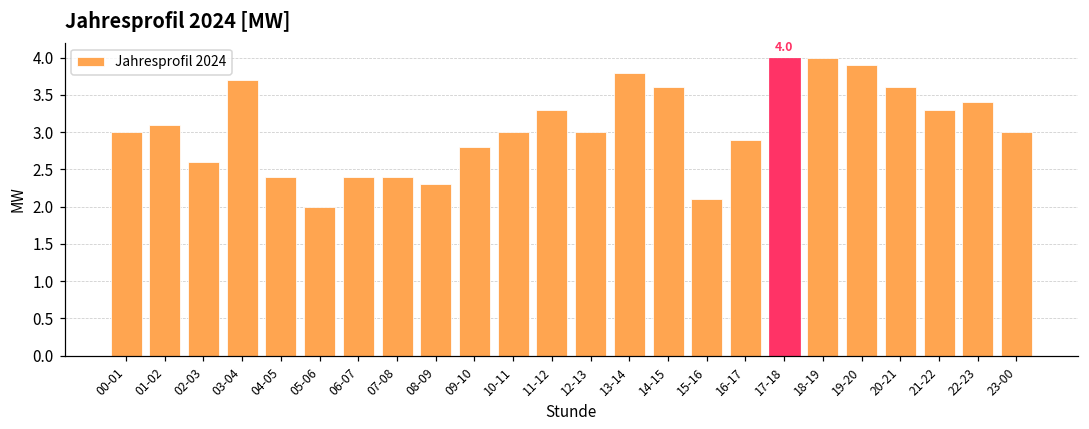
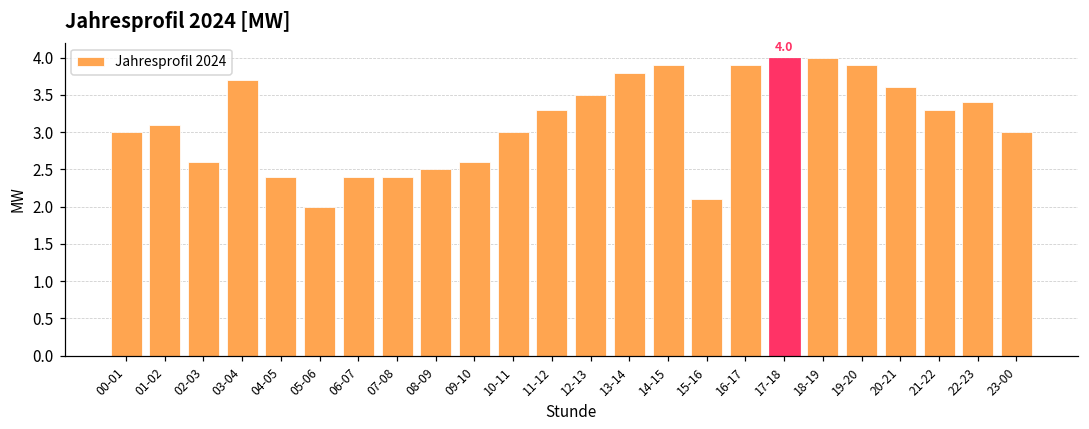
08-09: 2.3 -> 2.5
09-10: 2.8 -> 2.6
12-13: 3.0 -> 3.5
14-15: 3.6 -> 3.9
16-17: 2.9 -> 3.9
